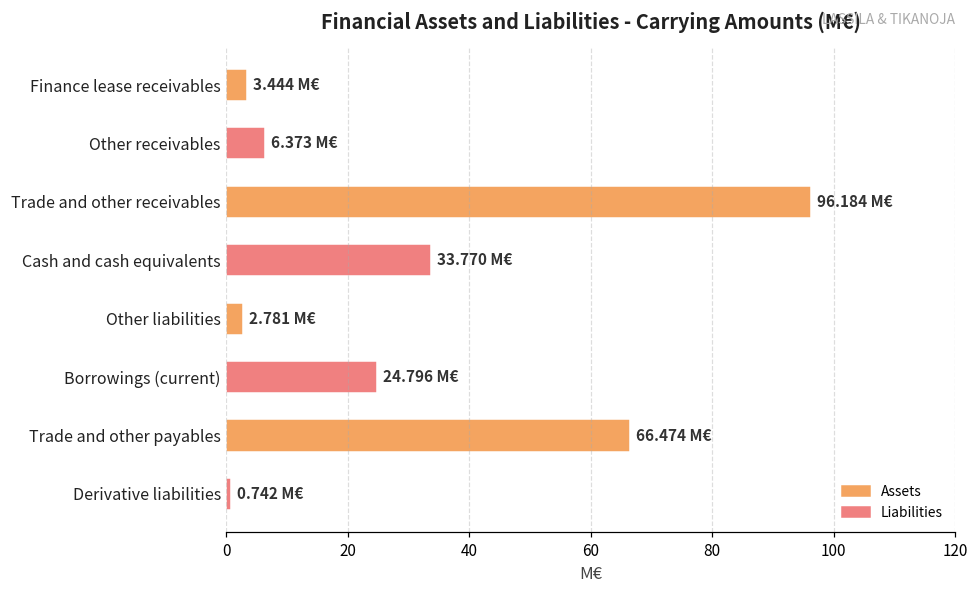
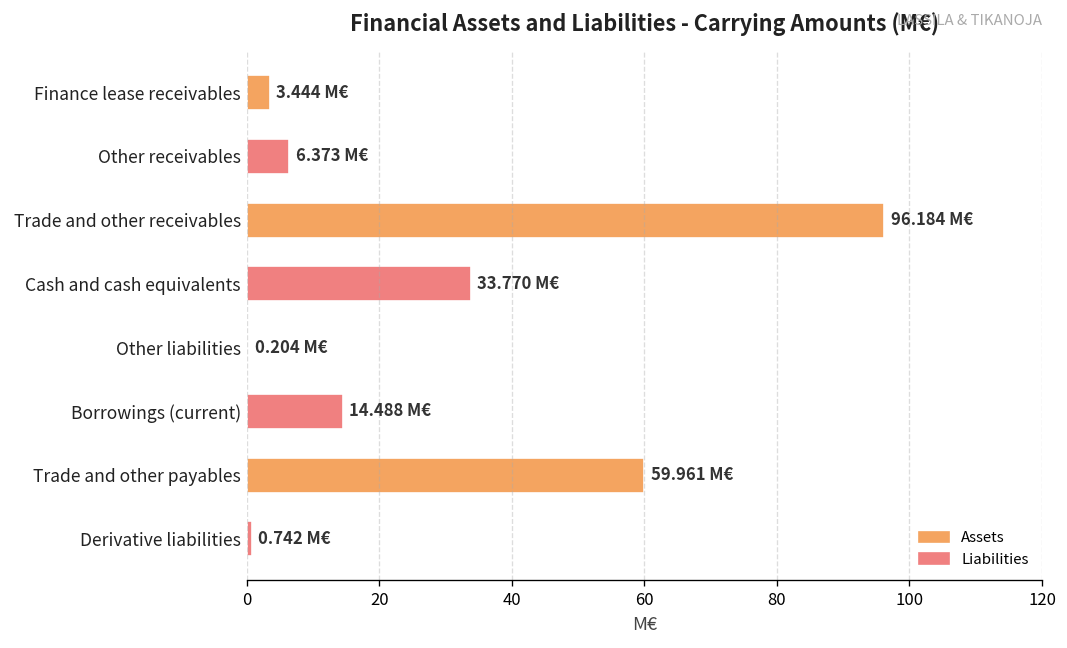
Other liabilities: 2.781 -> 0.204
Borrowings (current): 24.796 -> 14.488
Trade and other payables: 66.474 -> 59.961
